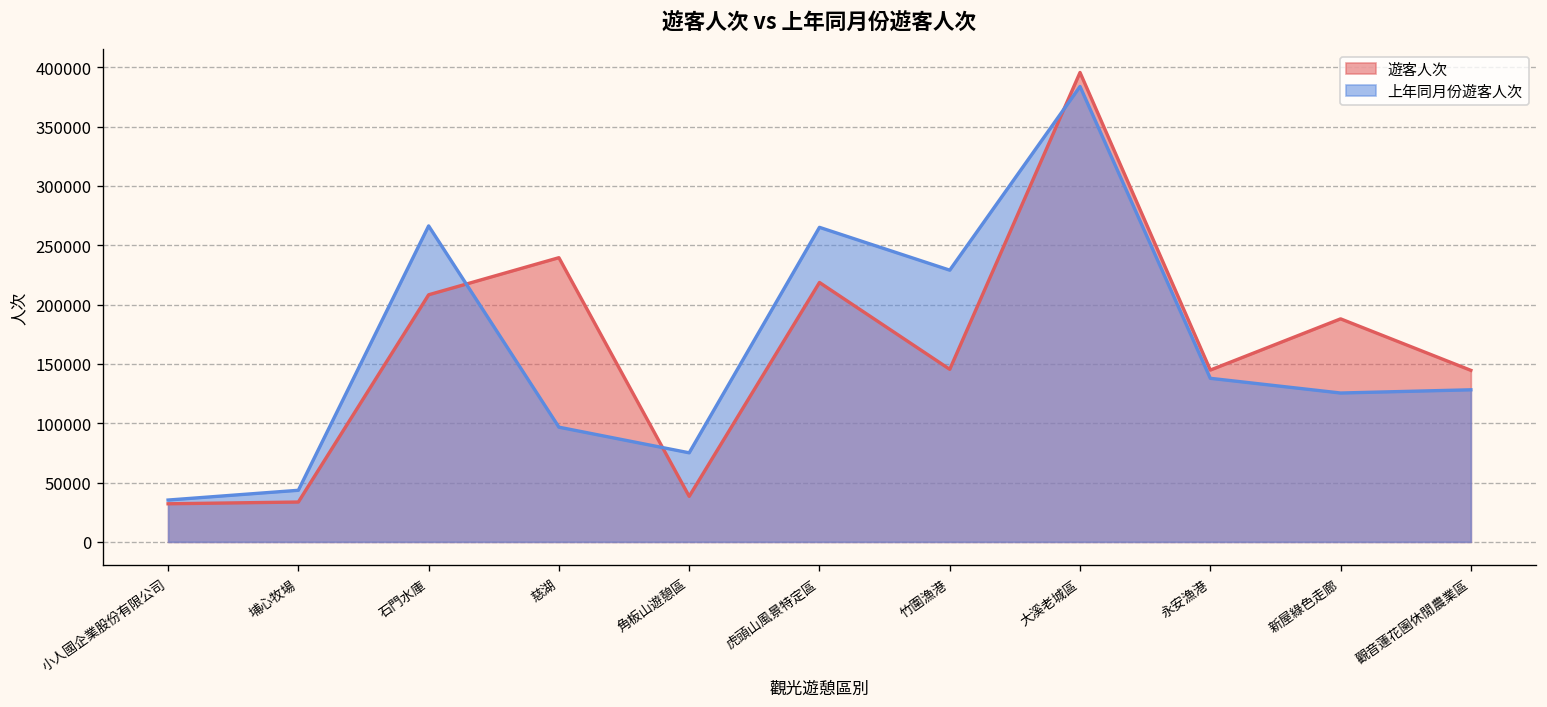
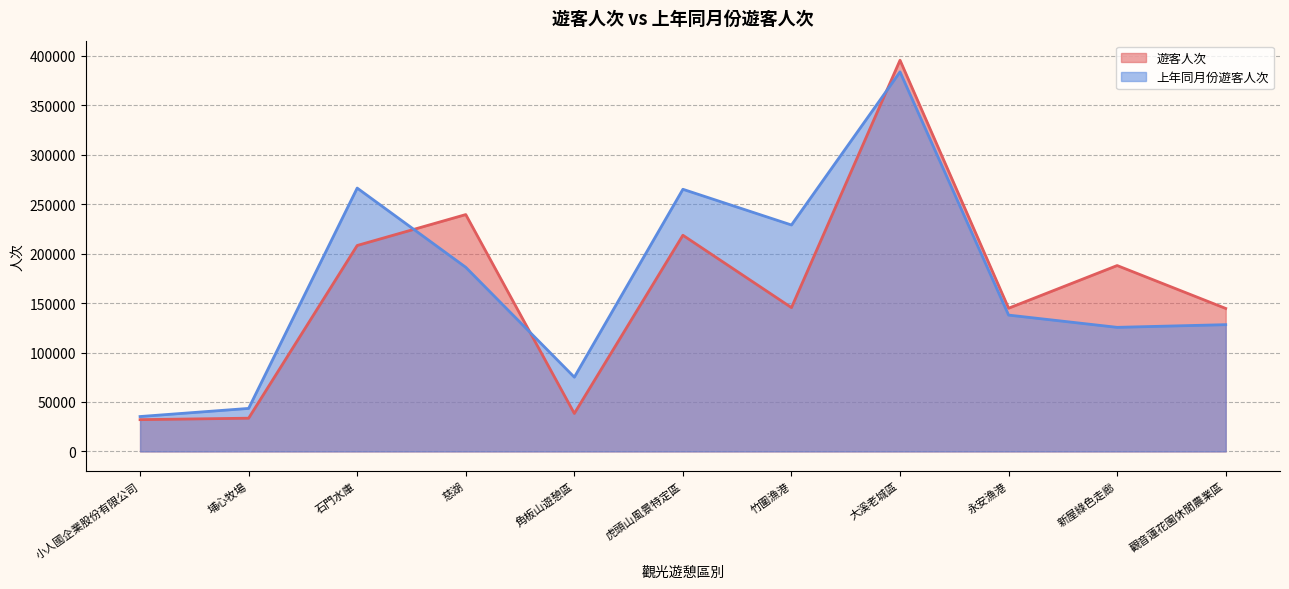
上年同月份遊客人次, 慈湖: 100000 -> 190000
